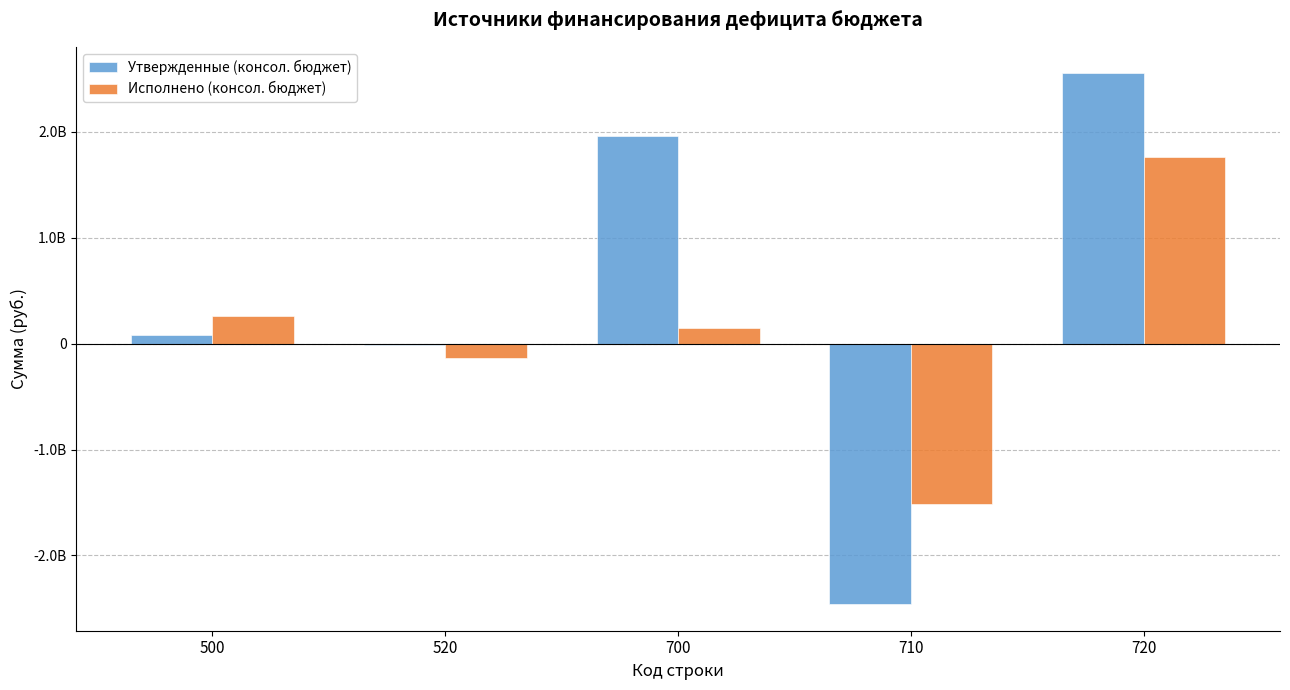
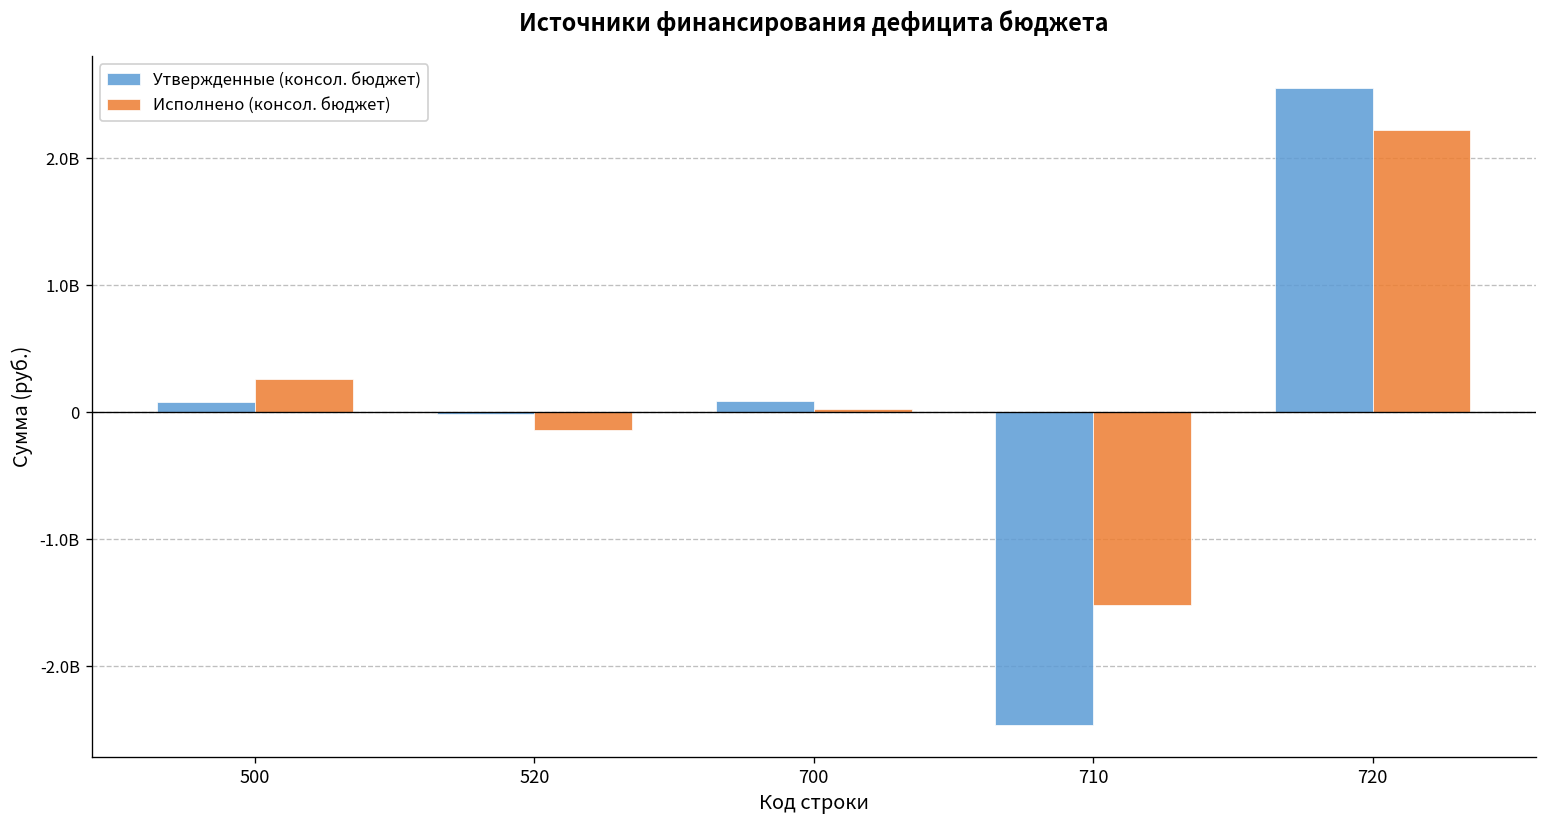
Утвержденные (консол. бюджет), 700: 1970000000 -> 90000000
Исполнено (консол. бюджет), 700: 140000000 -> 30000000
Исполнено (консол. бюджет), 720: 1770000000 -> 2220000000
